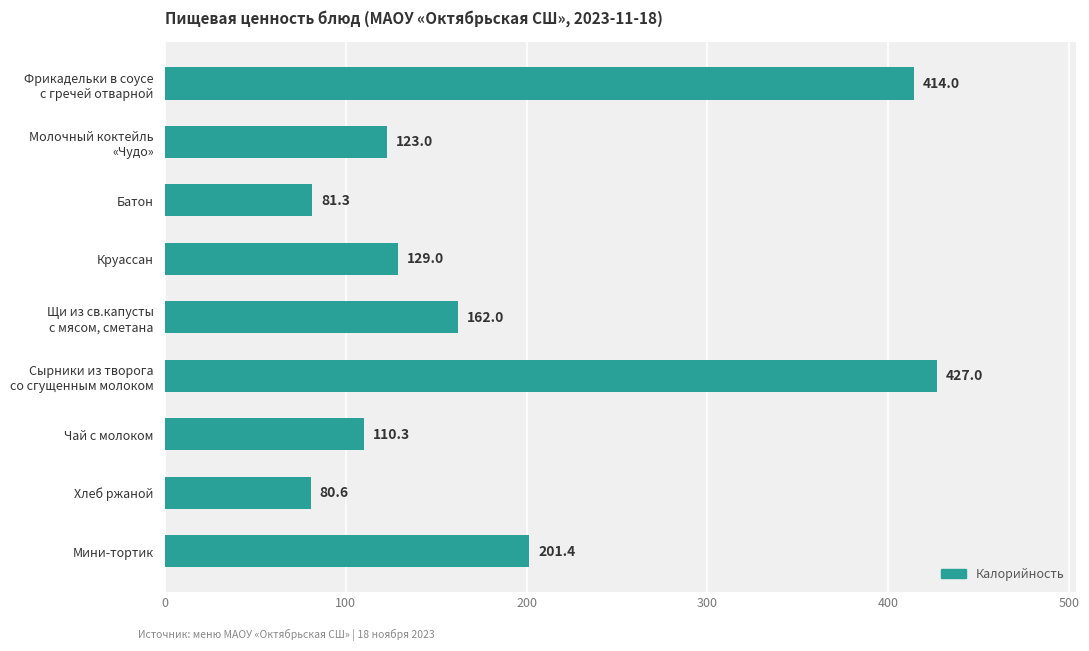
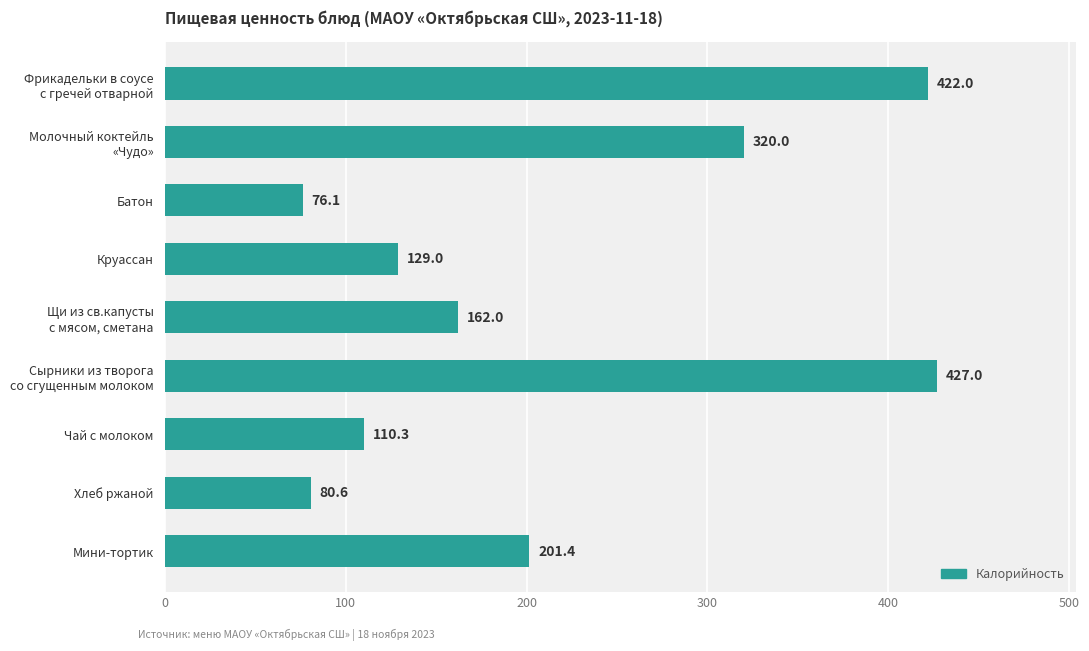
Фрикадельки в соусе с гречей отварной: 414.0 -> 422.0
Молочный коктейль «Чудо»: 123.0 -> 320.0
Батон: 81.3 -> 76.1
